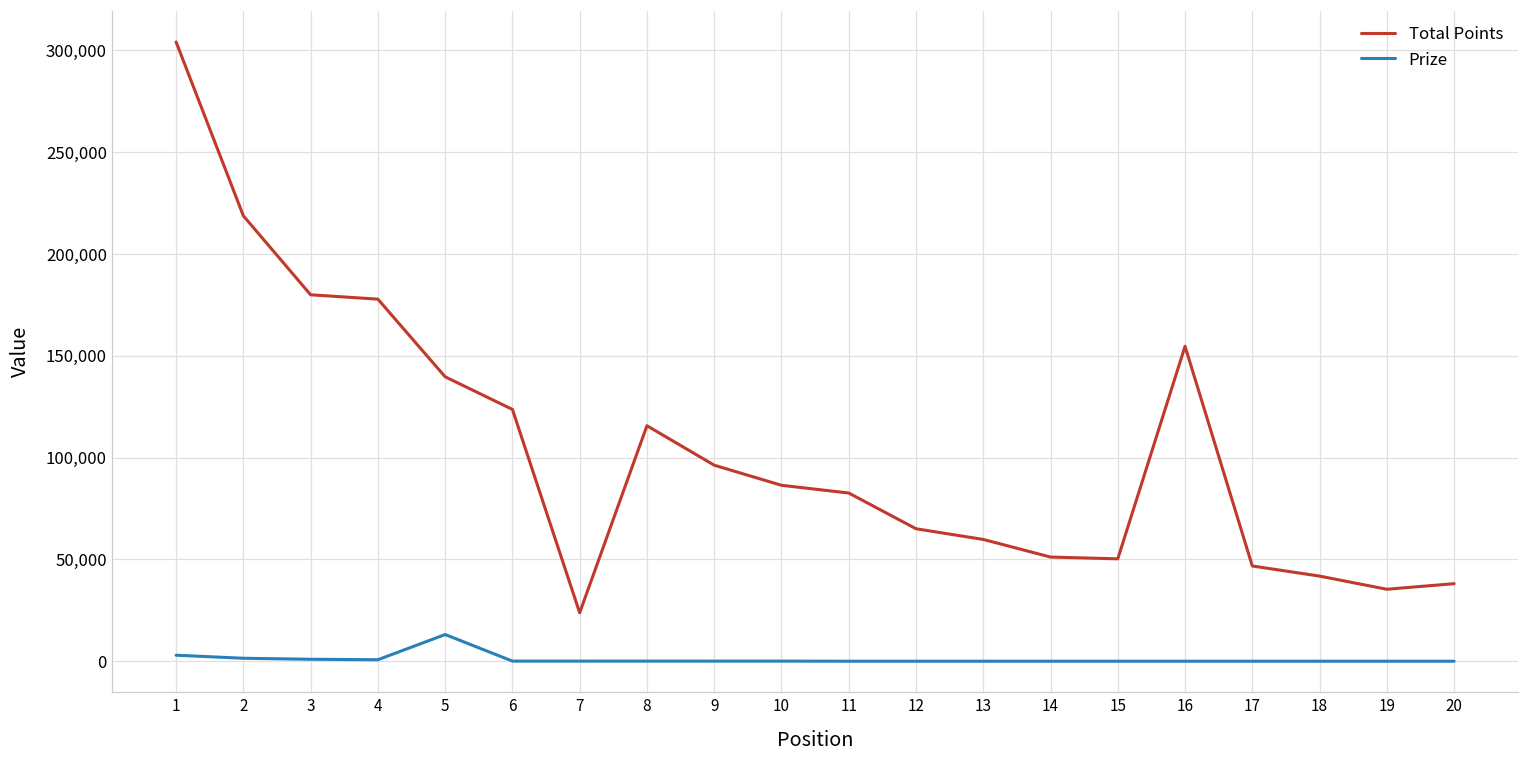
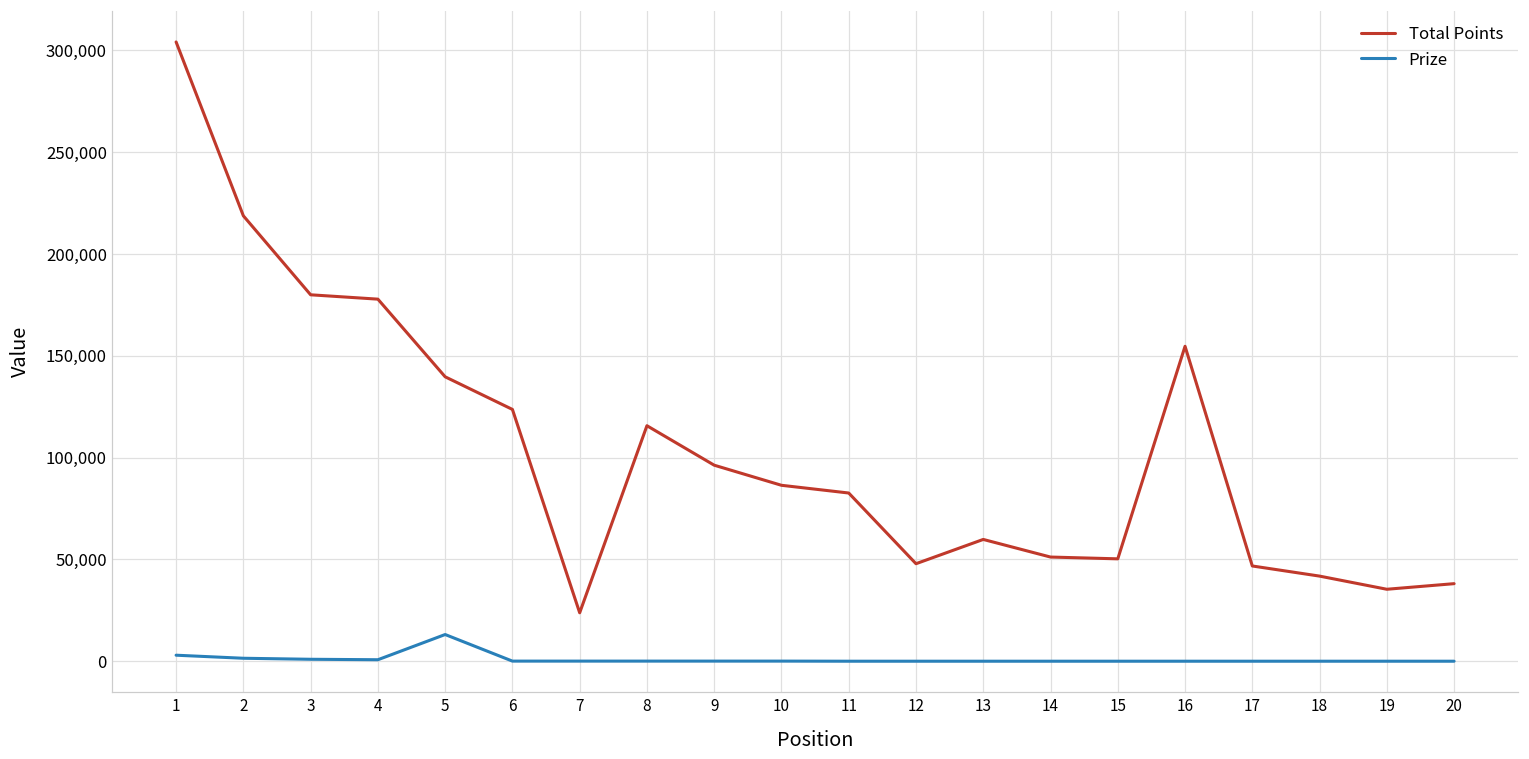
Total Points, 12: 65,000 -> 48,000
